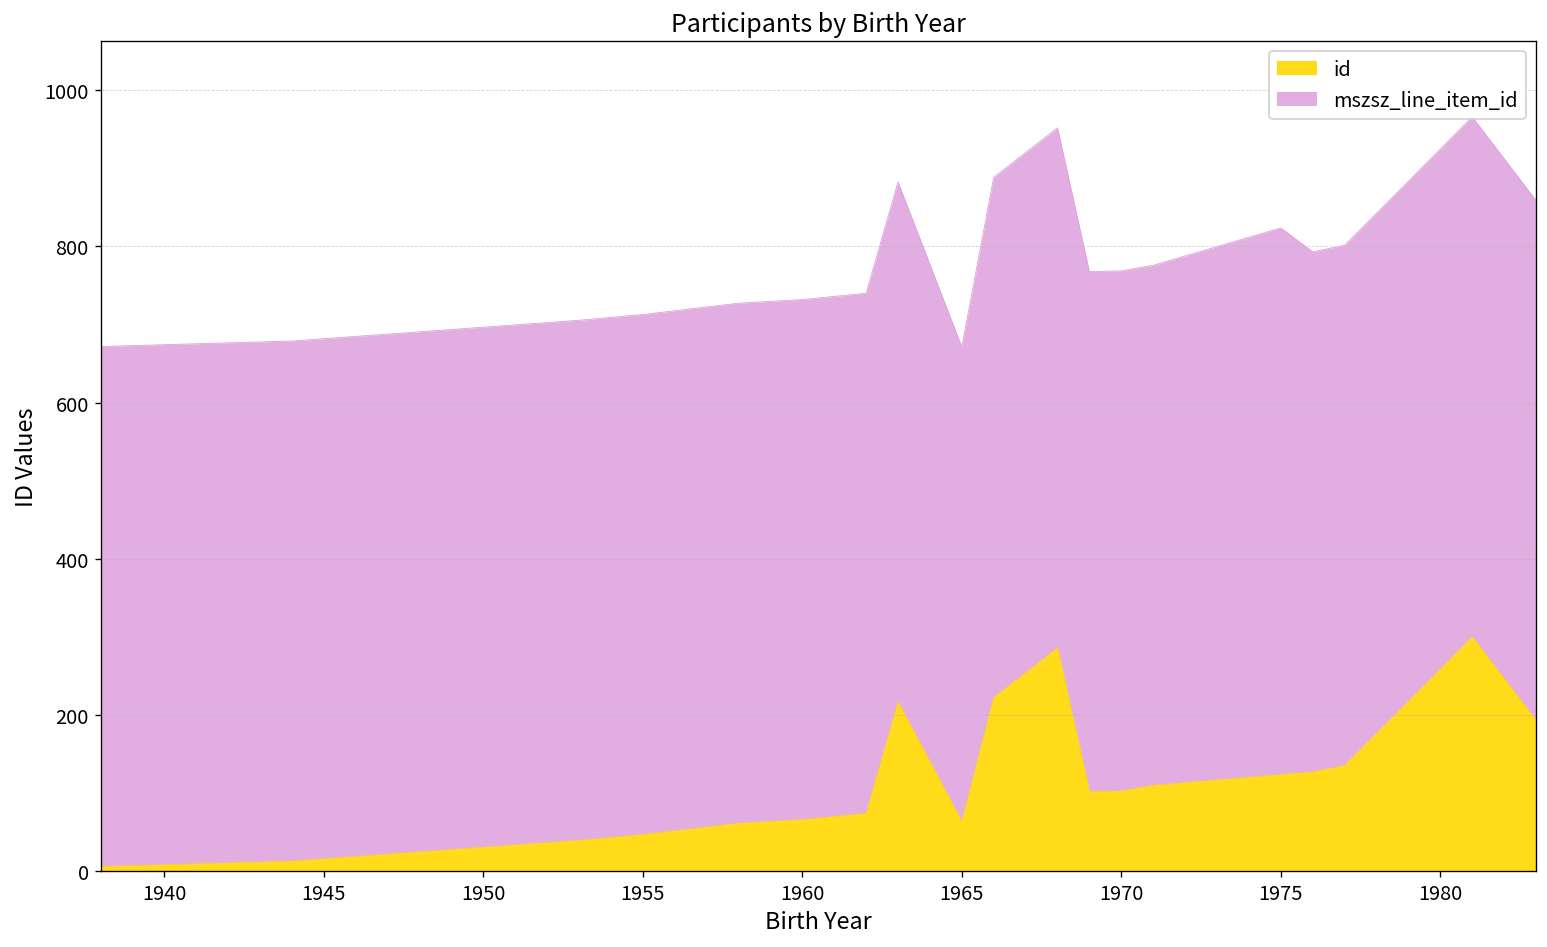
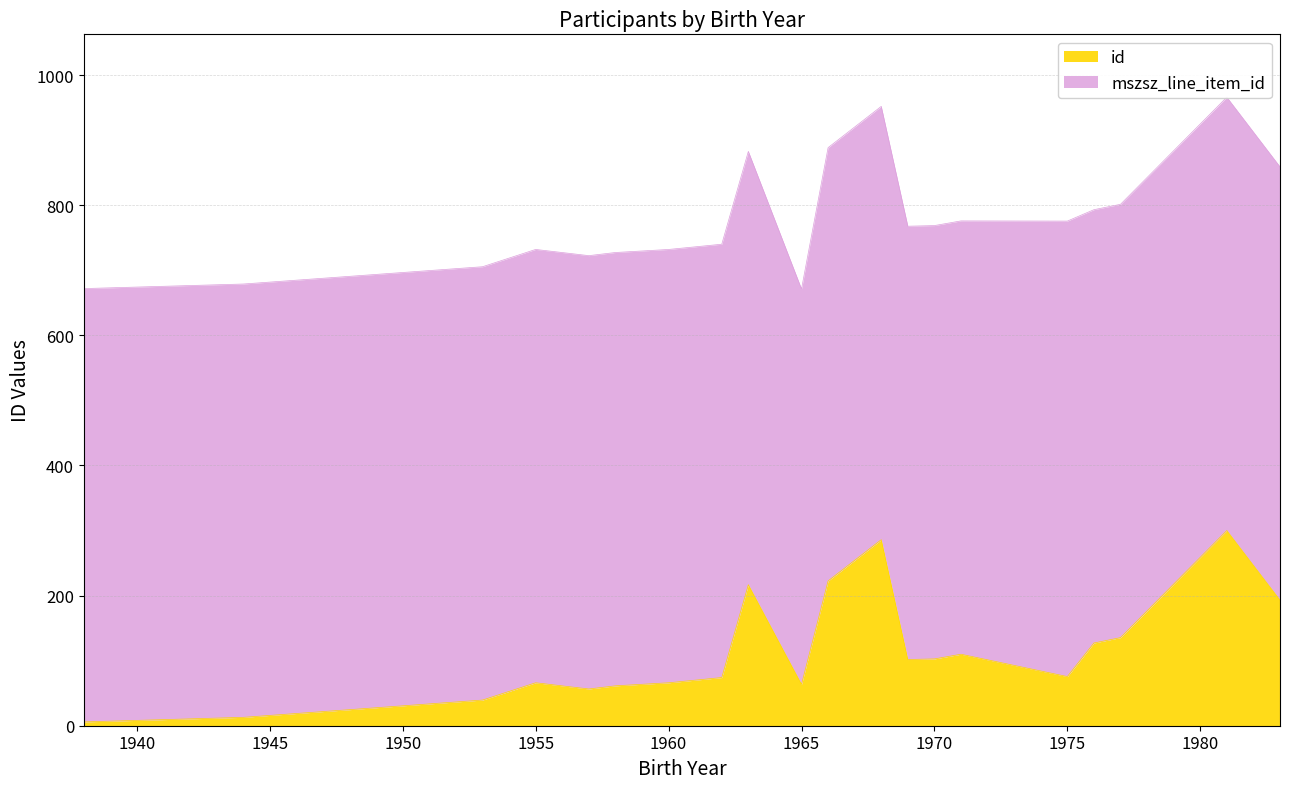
id, 1955: 50 -> 70
id, 1975: 120 -> 80
